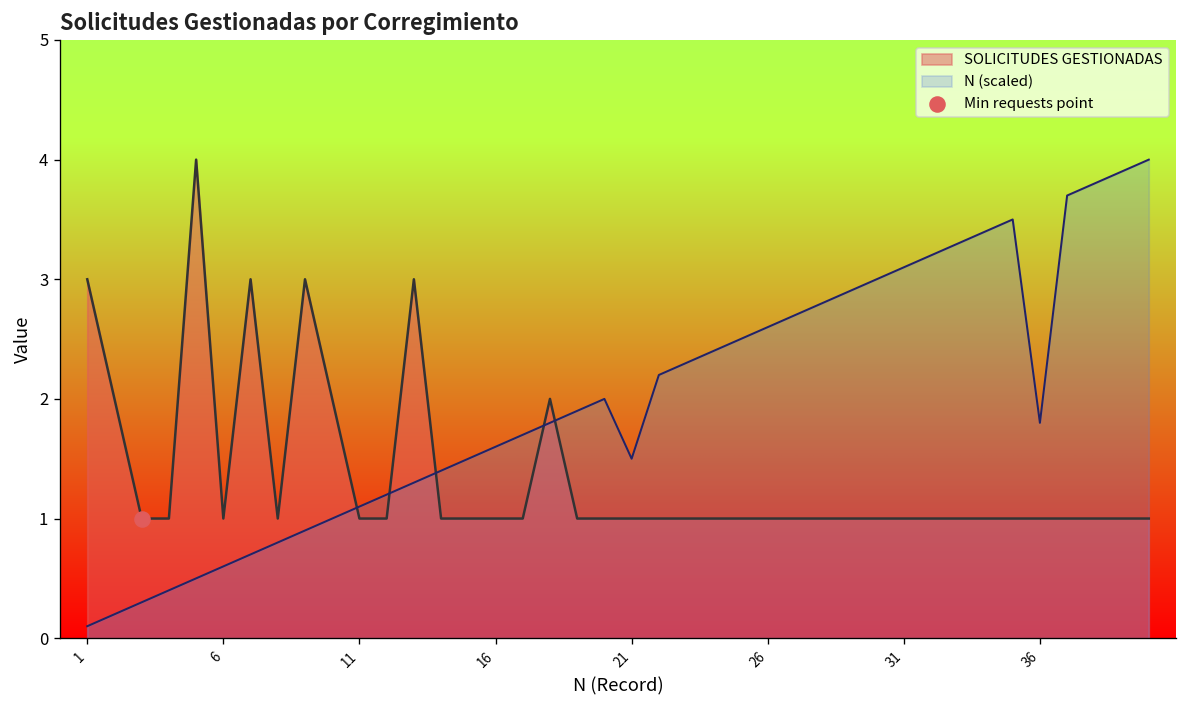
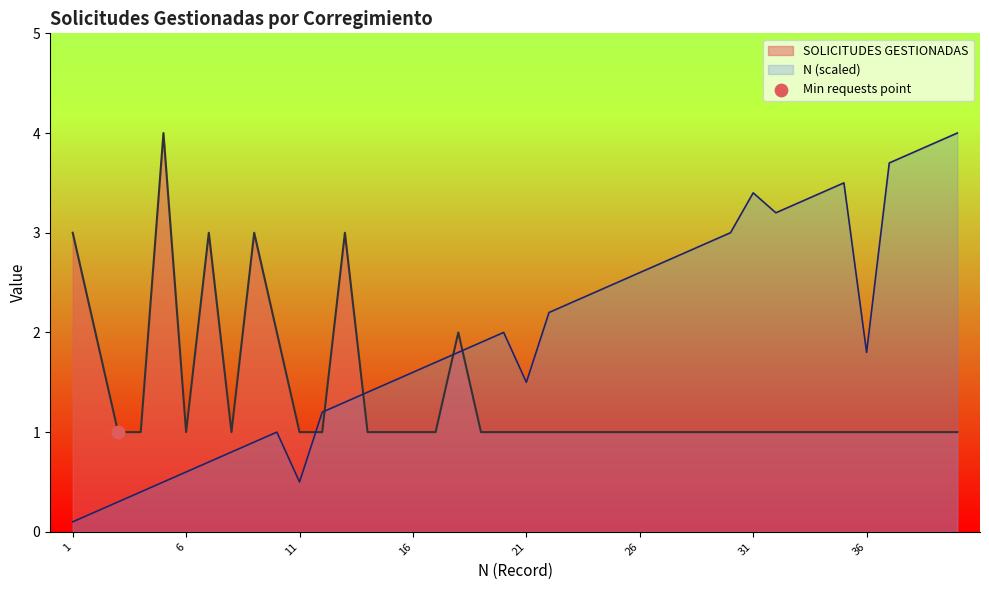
N (scaled), 11: 1.1 -> 0.5
N (scaled), 31: 3.1 -> 3.4
